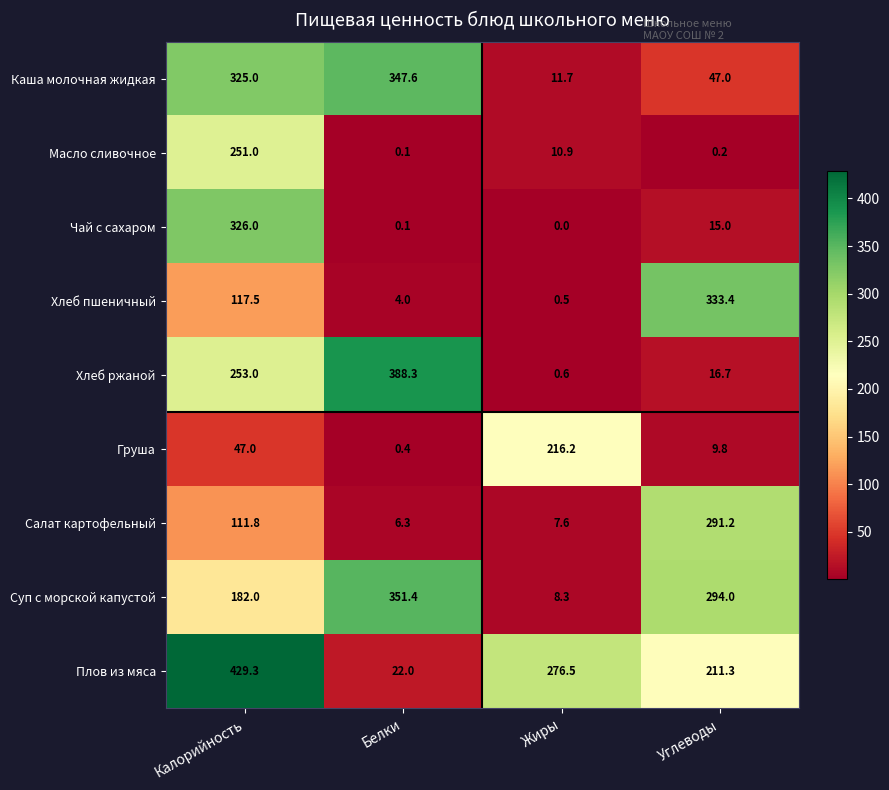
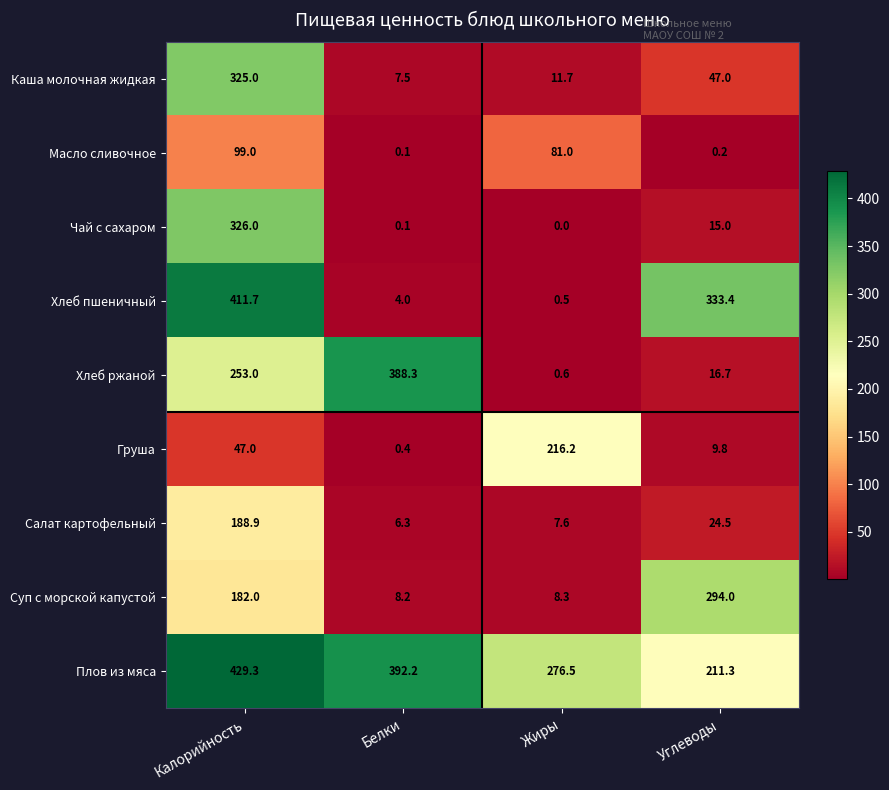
Каша молочная жидкая, Белки: 347.6 -> 7.5
Масло сливочное, Калорийность: 251.0 -> 99.0
Масло сливочное, Жиры: 10.9 -> 81.0
Хлеб пшеничный, Калорийность: 117.5 -> 411.7
Салат картофельный, Калорийность: 111.8 -> 188.9
Салат картофельный, Углеводы: 291.2 -> 24.5
Суп с морской капустой, Белки: 351.4 -> 8.2
Плов из мяса, Белки: 22.0 -> 392.2
